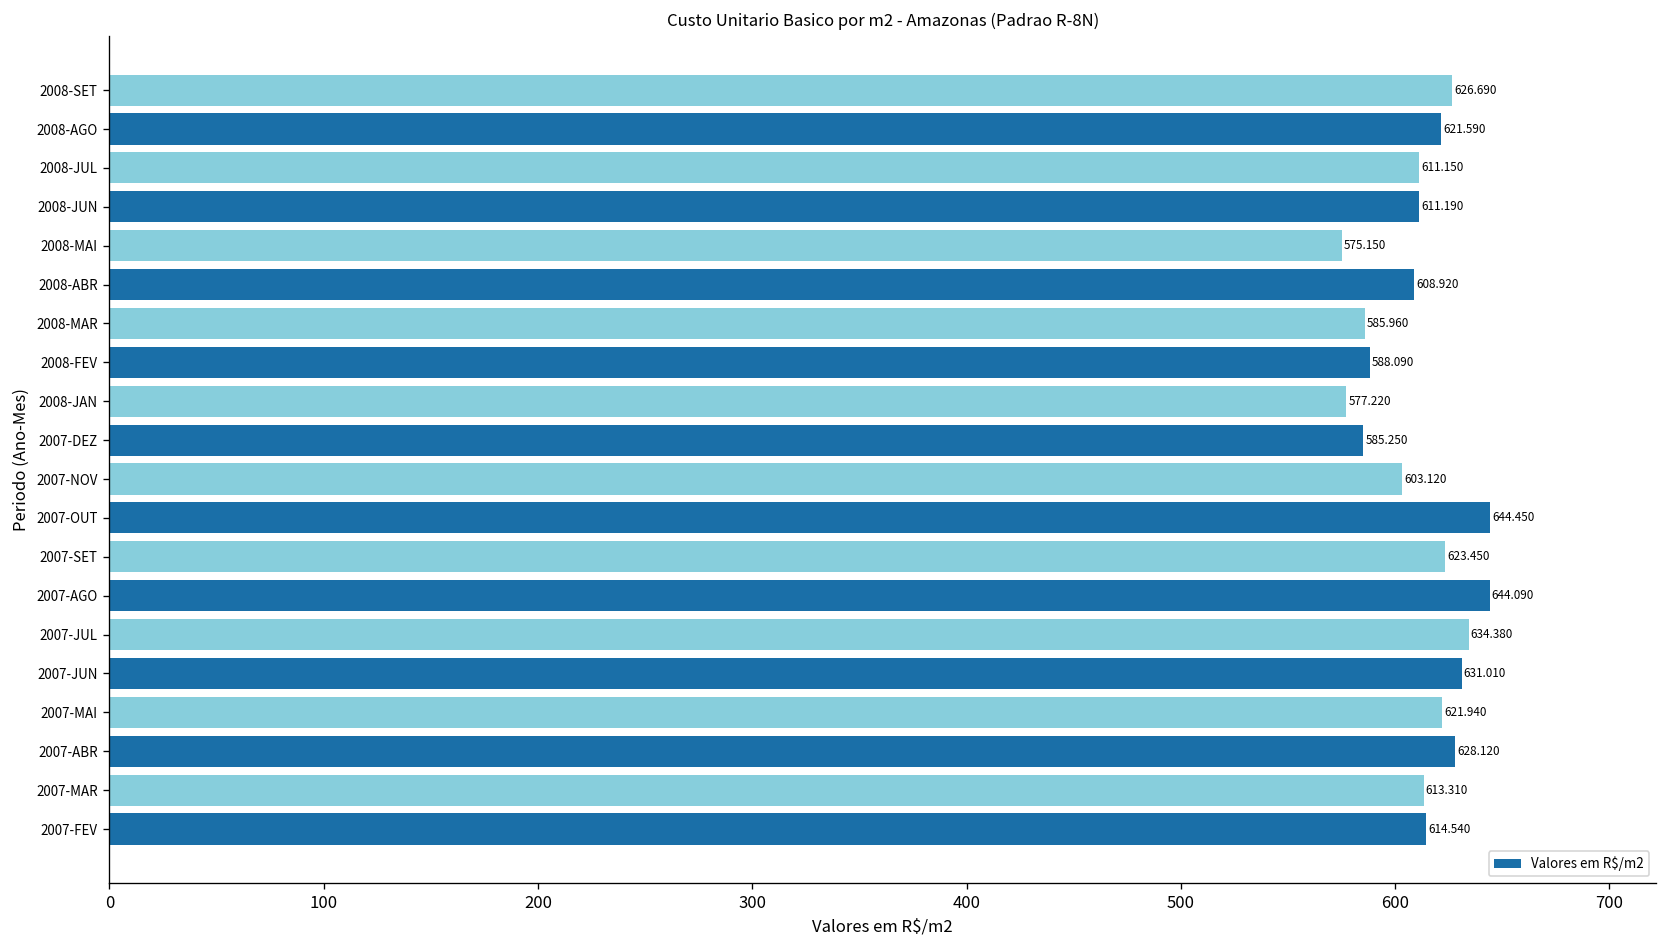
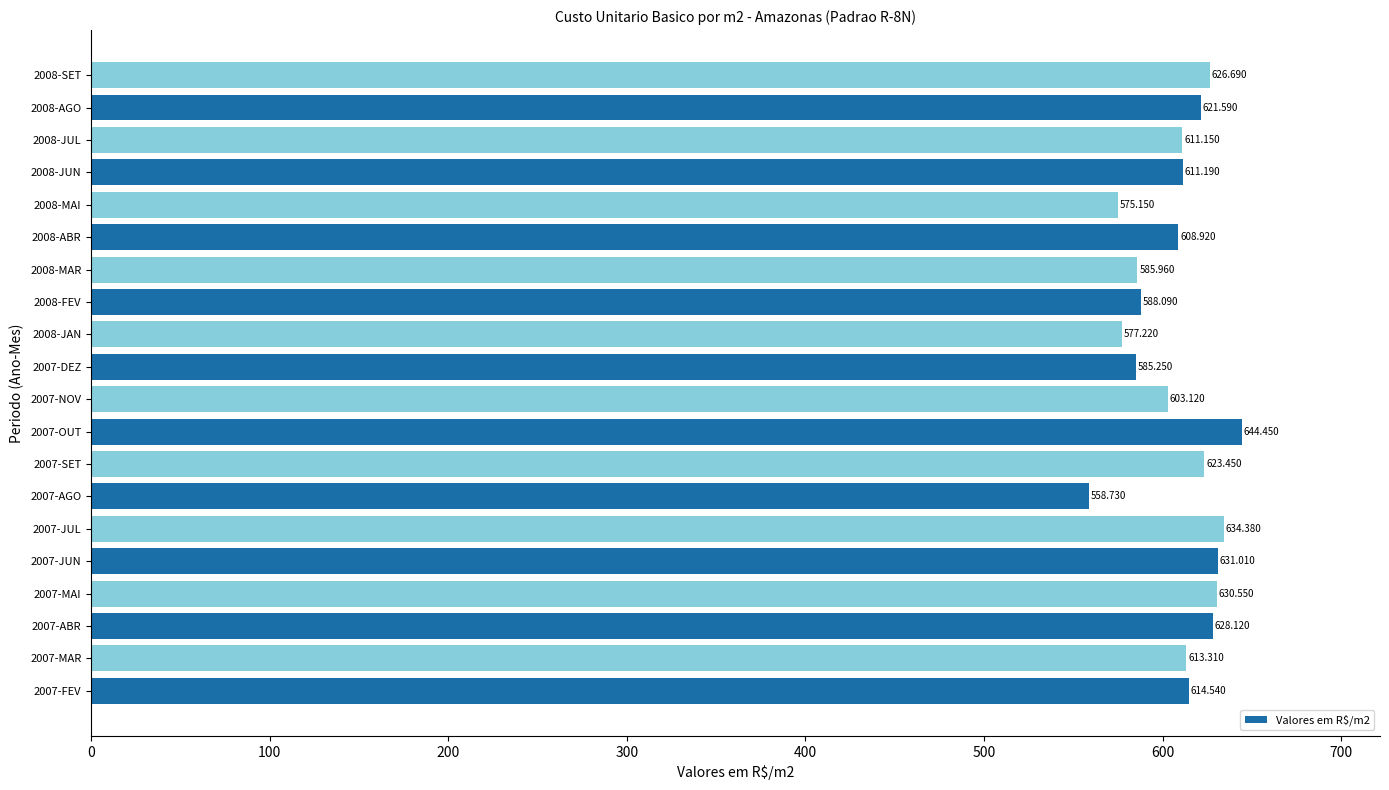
2007-AGO: 644.090 -> 558.730
2007-MAI: 621.940 -> 630.550
